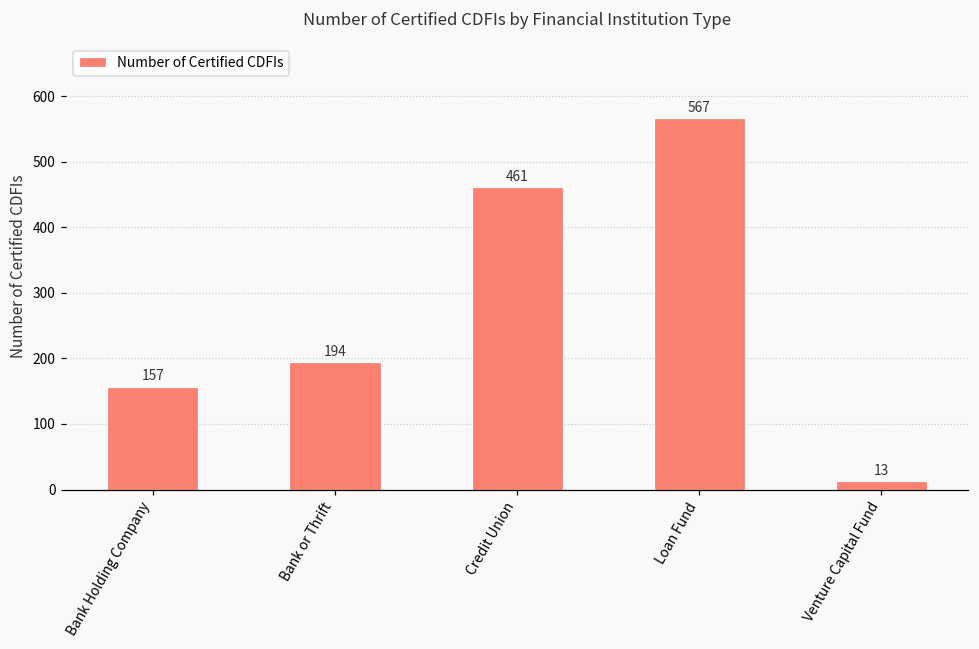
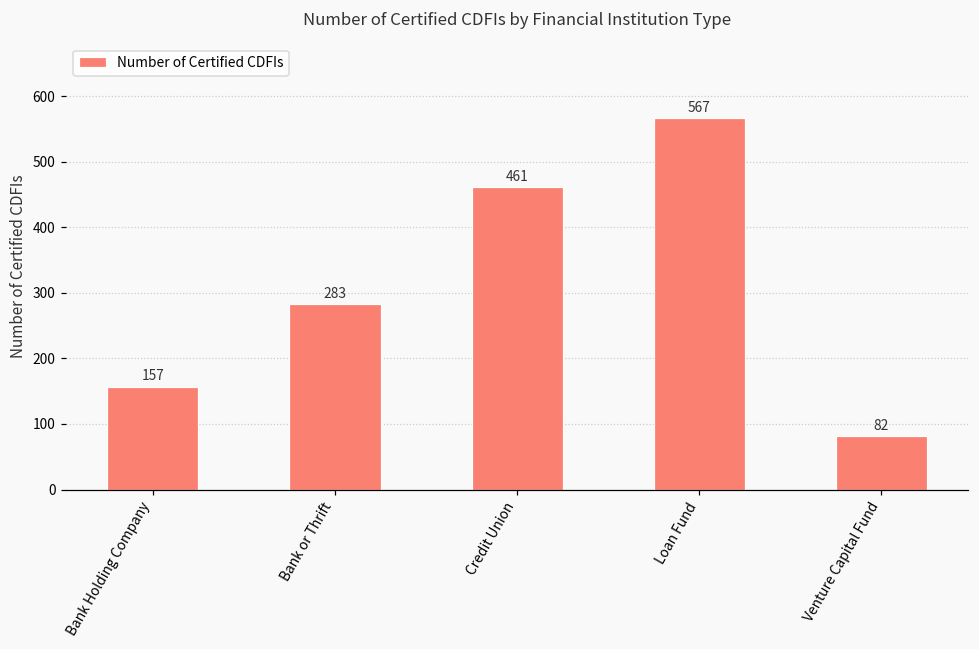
Bank or Thrift: 194 -> 283
Venture Capital Fund: 13 -> 82
